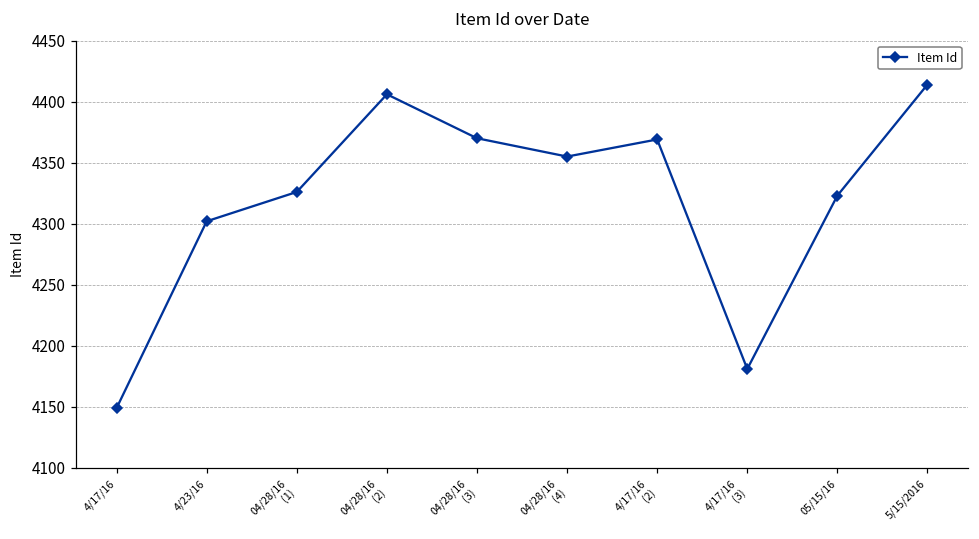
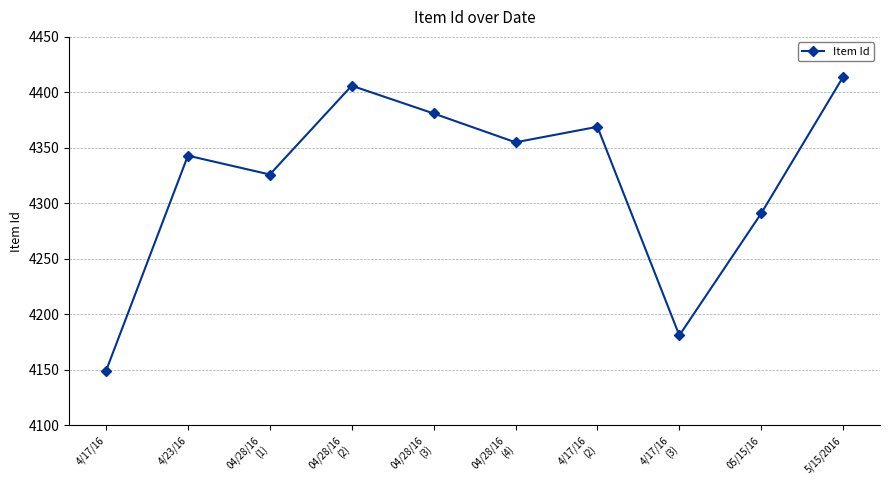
4/23/16: 4302 -> 4343
04/28/16 (3): 4370 -> 4381
05/15/16: 4323 -> 4291
